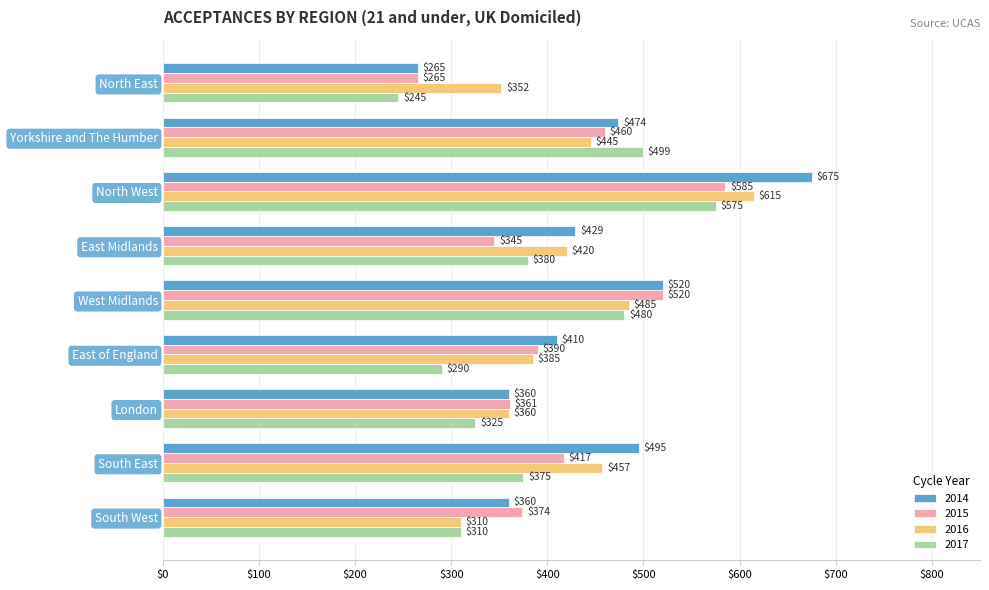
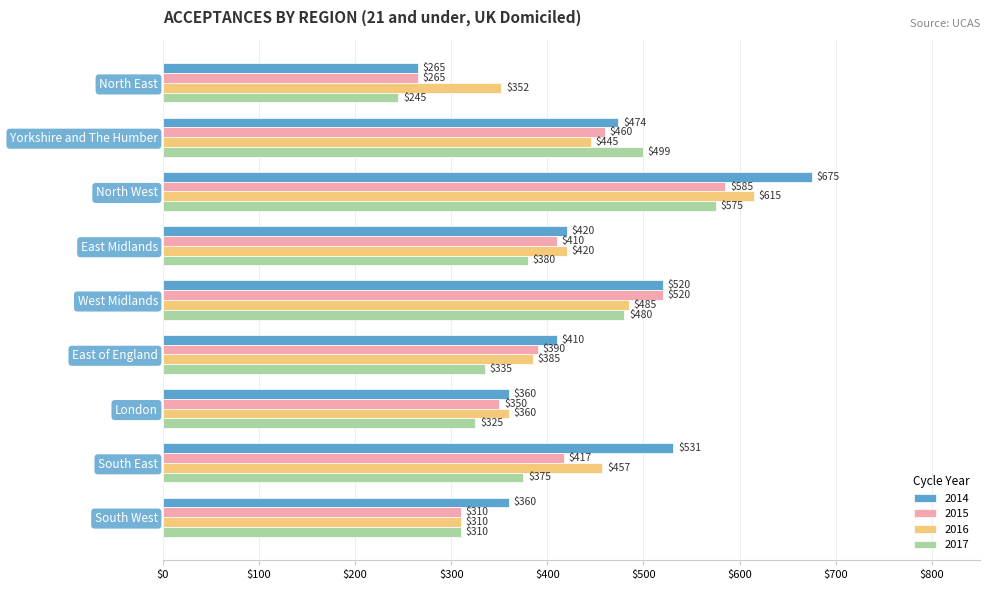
2014, East Midlands: $429 -> $420
2015, East Midlands: $345 -> $410
2017, East of England: $290 -> $335
2015, London: $361 -> $350
2014, South East: $495 -> $531
2015, South West: $374 -> $310
